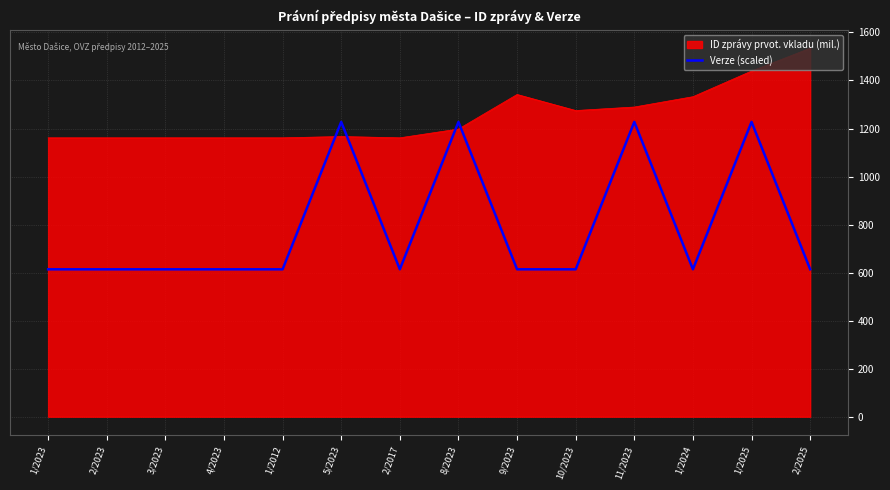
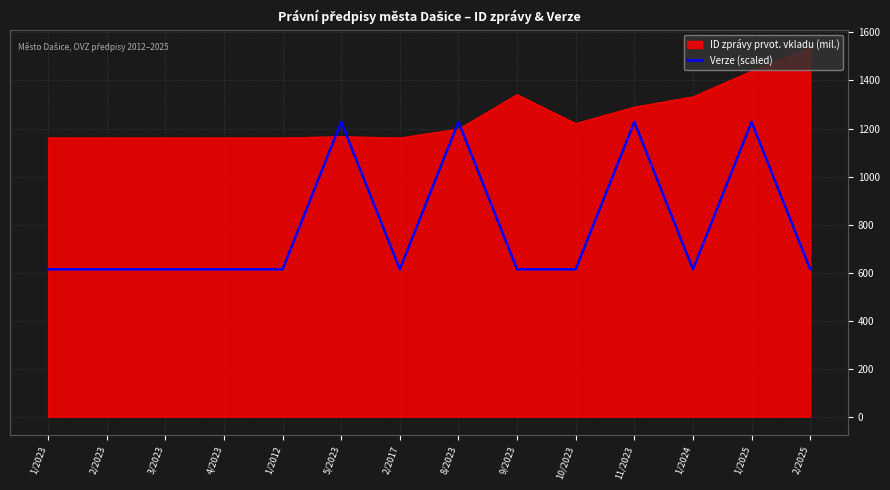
ID zprávy prvot. vkladu (mil.), 10/2023: 1270 -> 1220
